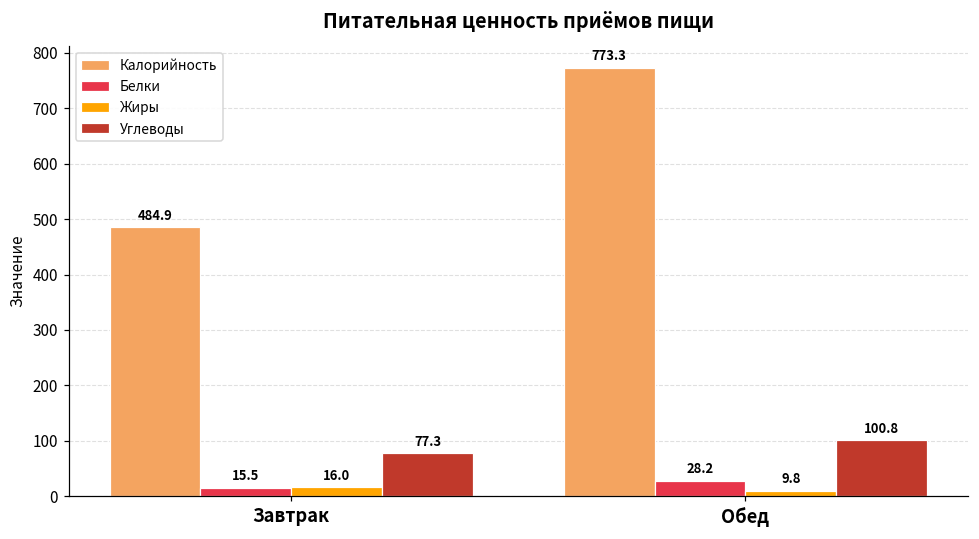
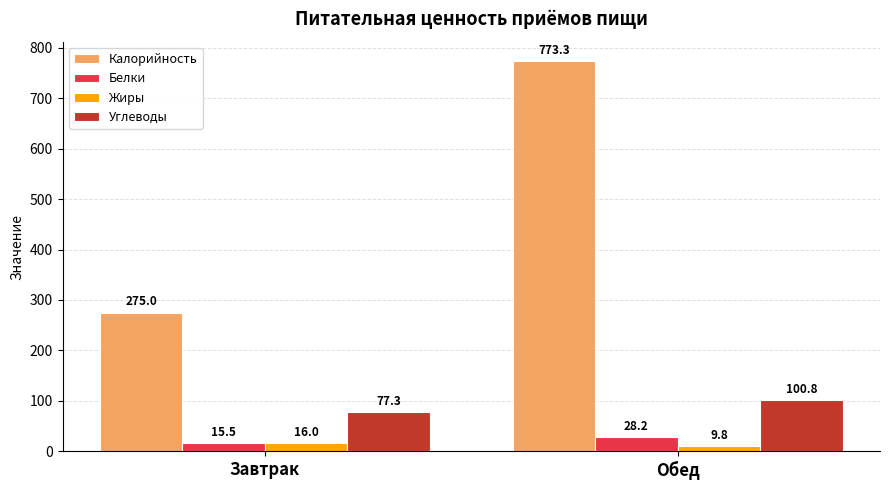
Калорийность, Завтрак: 484.9 -> 275.0
